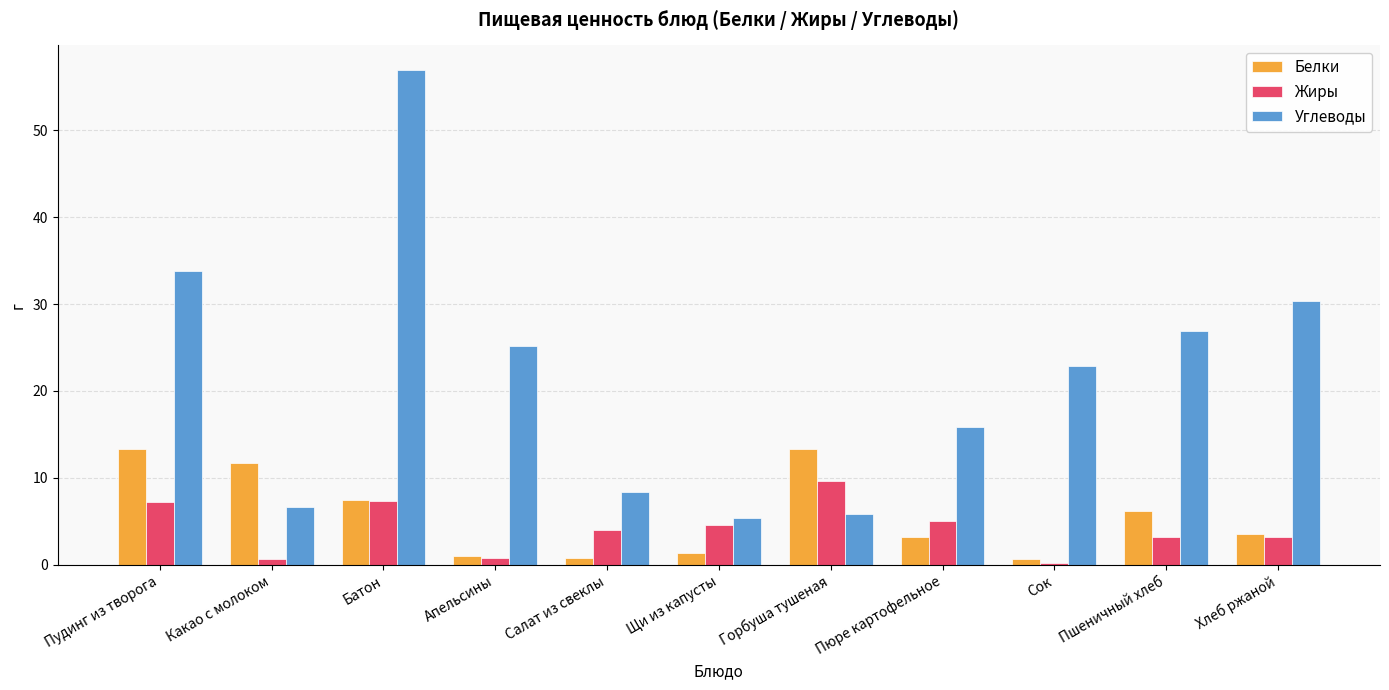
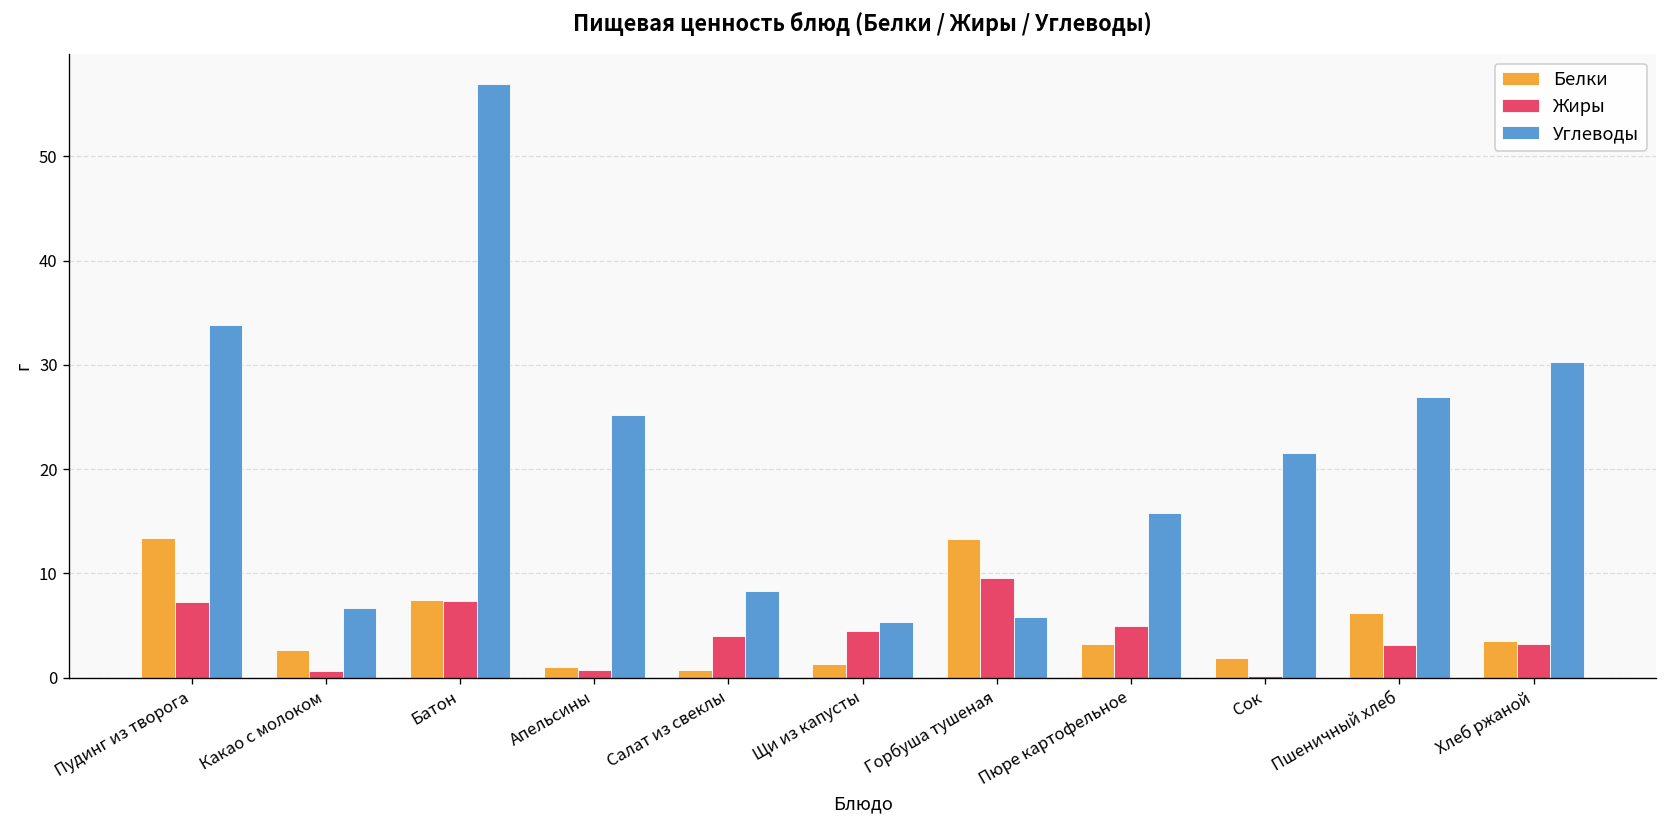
Белки, Какао с молоком: 12 -> 3
Белки, Сок: 1 -> 2
Углеводы, Сок: 23 -> 22
